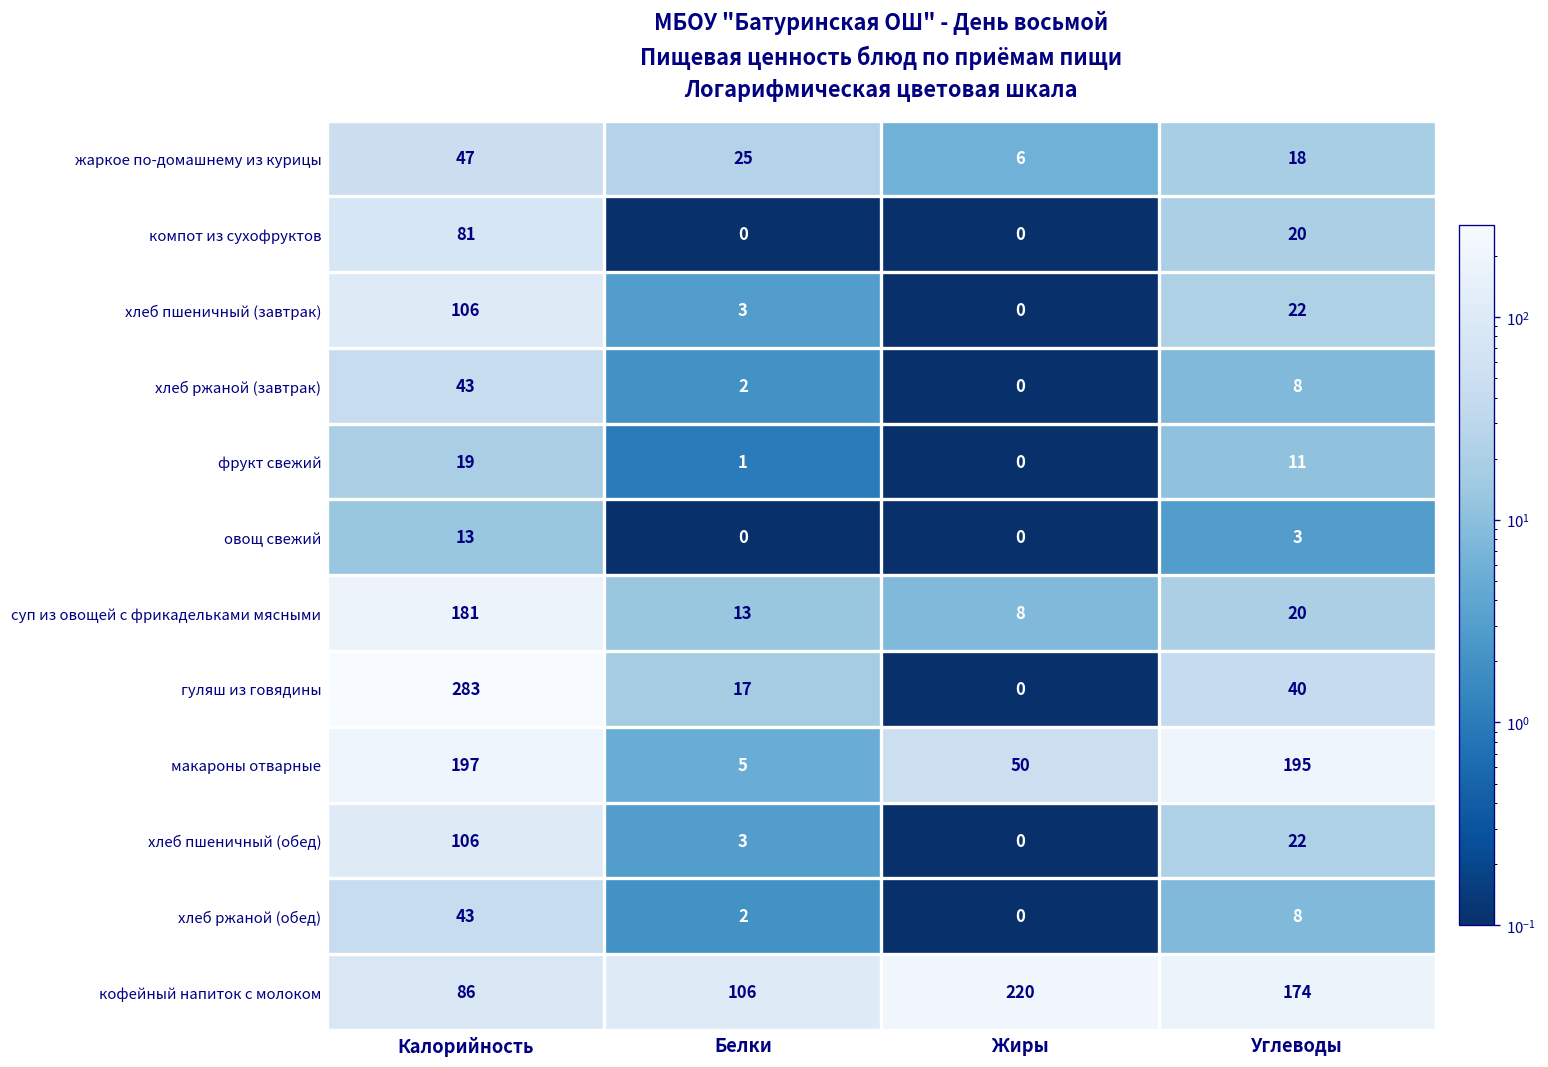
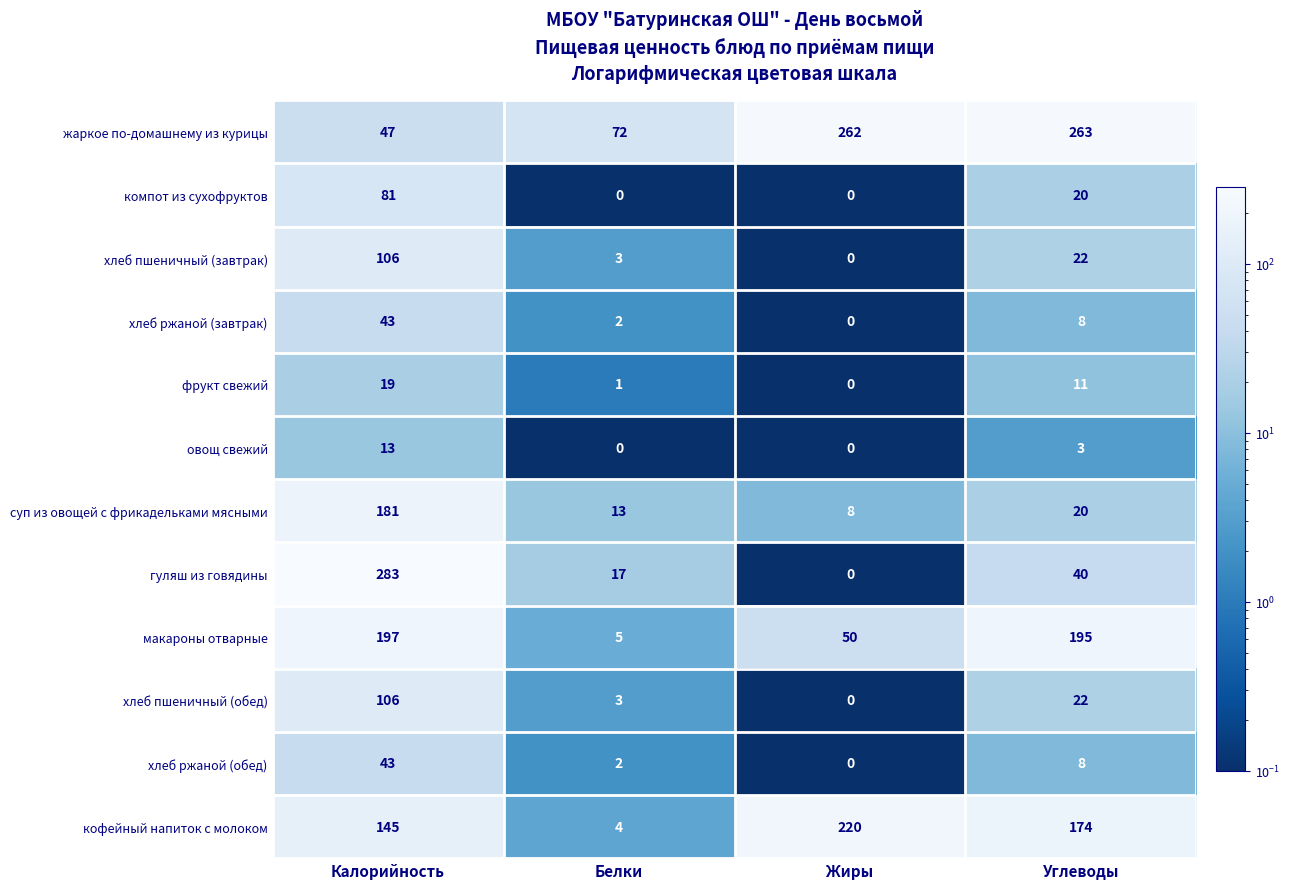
жаркое по-домашнему из курицы, Белки: 25 -> 72
жаркое по-домашнему из курицы, Жиры: 6 -> 262
жаркое по-домашнему из курицы, Углеводы: 18 -> 263
кофейный напиток с молоком, Калорийность: 86 -> 145
кофейный напиток с молоком, Белки: 106 -> 4
